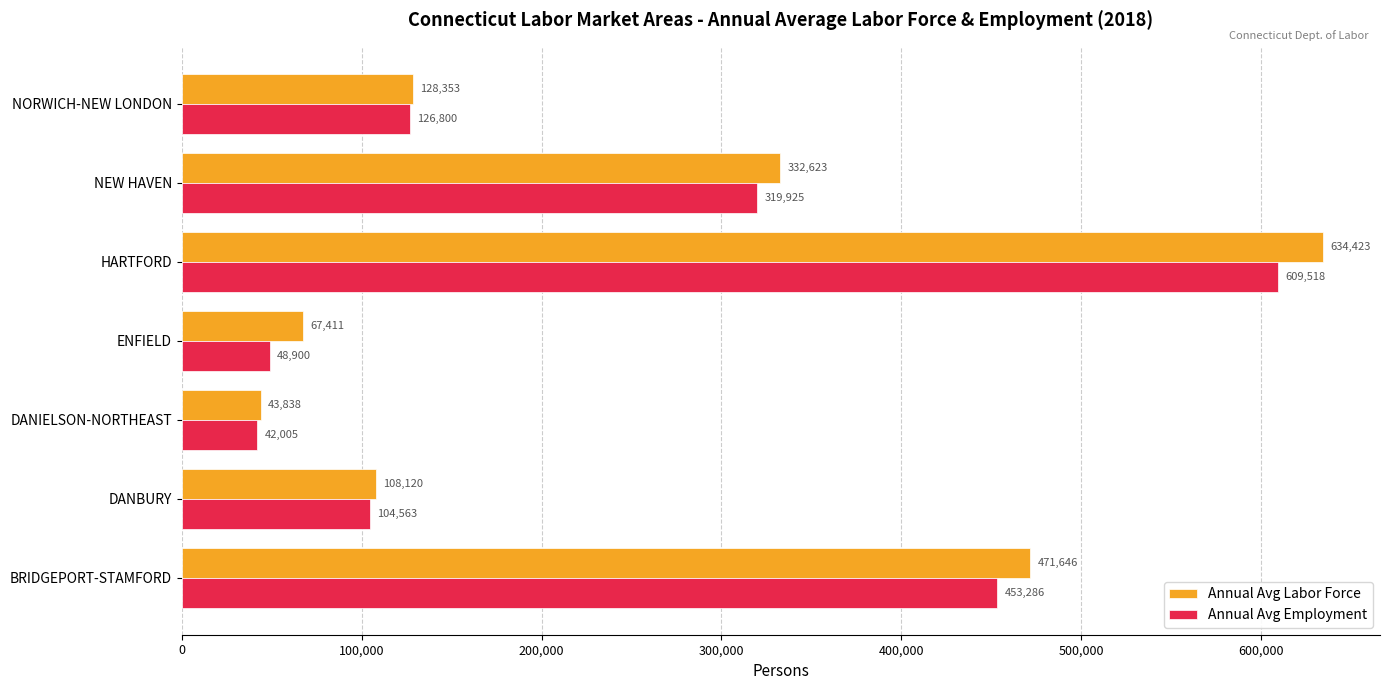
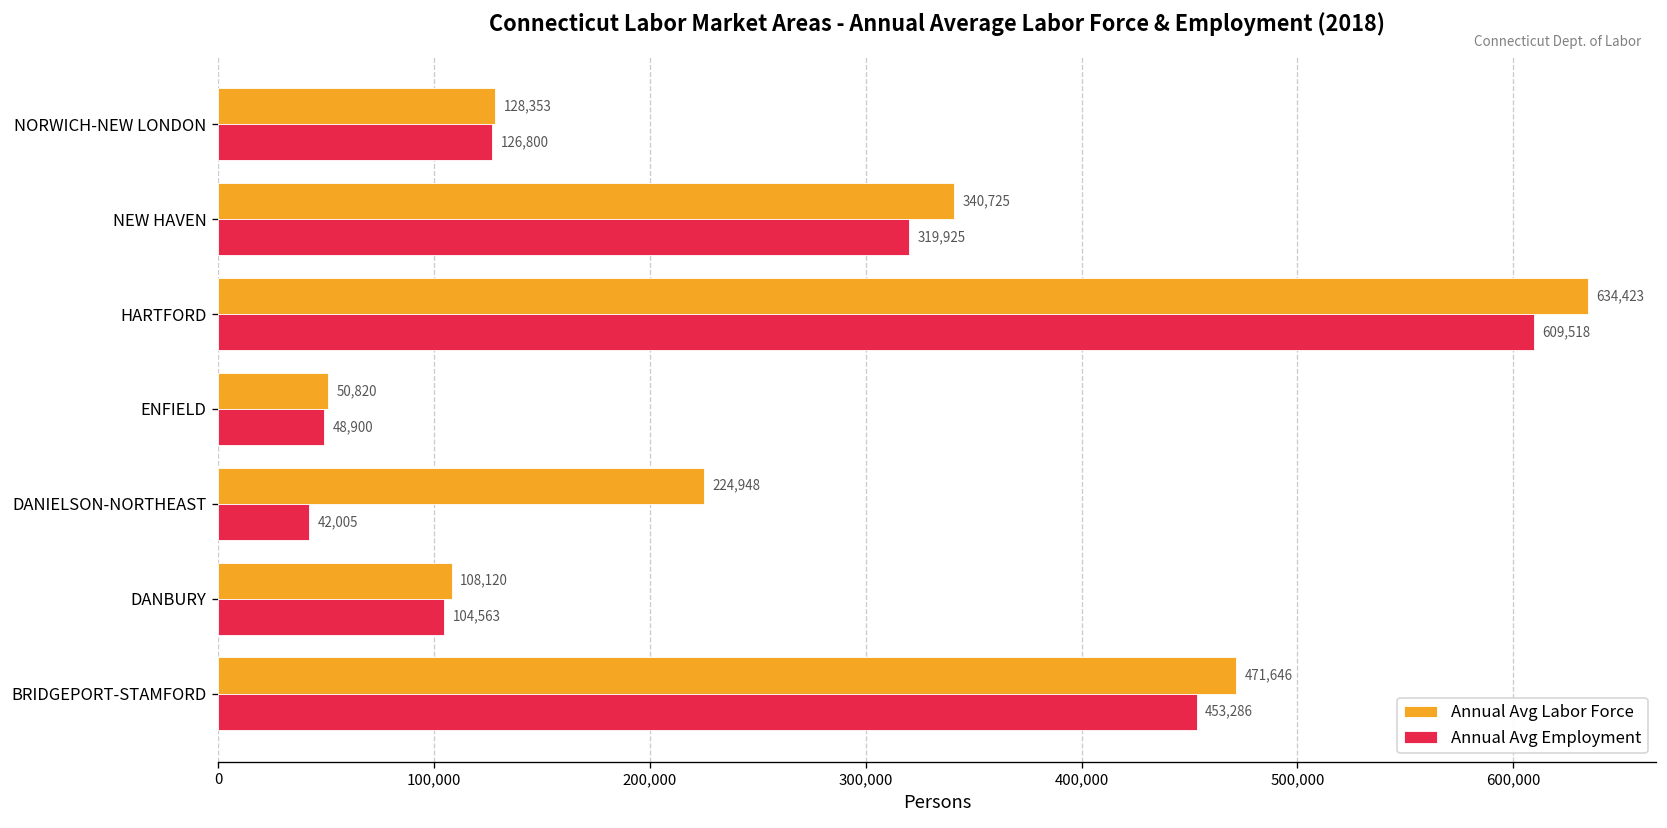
Annual Avg Labor Force, NEW HAVEN: 332,623 -> 340,725
Annual Avg Labor Force, ENFIELD: 67,411 -> 50,820
Annual Avg Labor Force, DANIELSON-NORTHEAST: 43,838 -> 224,948
